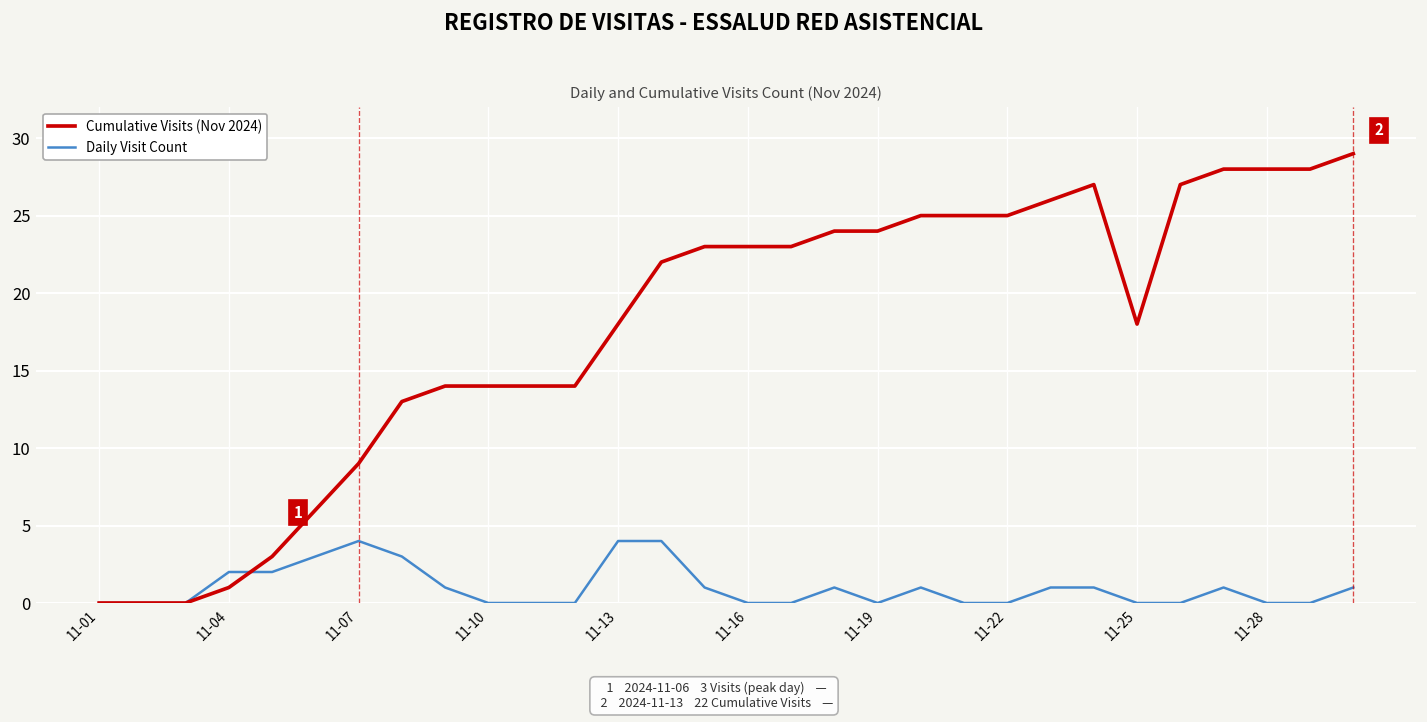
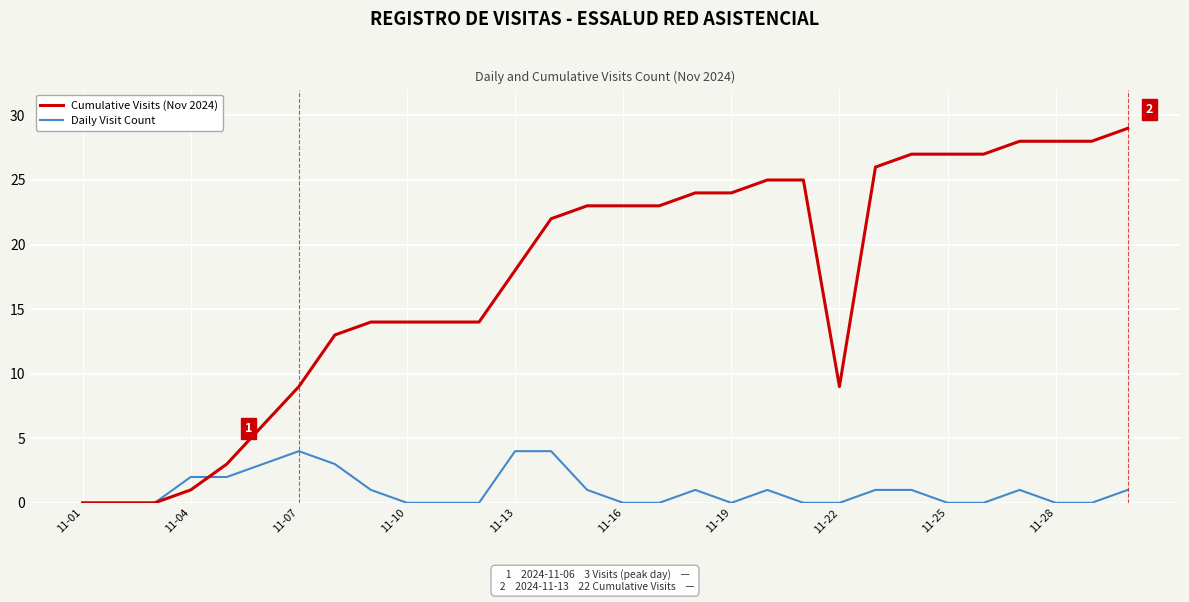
Cumulative Visits (Nov 2024), 11-22: 25 -> 9
Cumulative Visits (Nov 2024), 11-25: 18 -> 27
